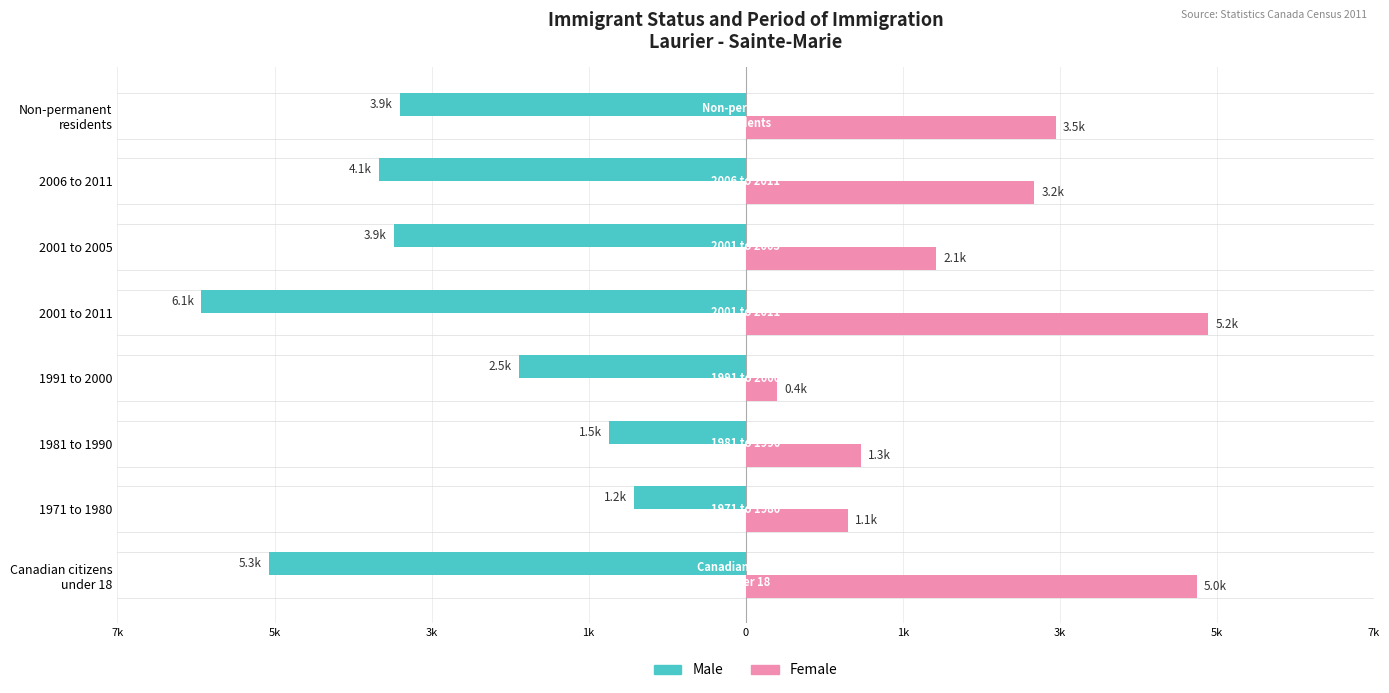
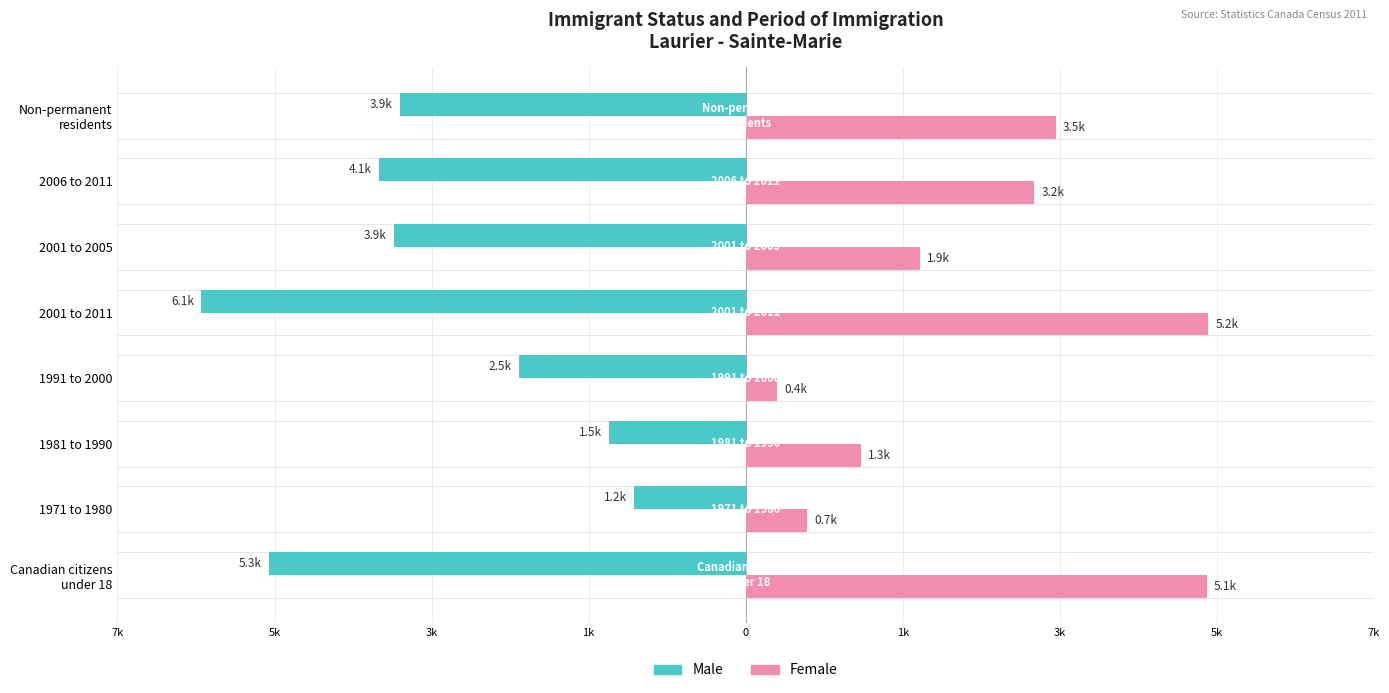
Female, 2001 to 2005: 2.1k -> 1.9k
Female, 1971 to 1980: 1.1k -> 0.7k
Female, Canadian citizens under 18: 5.0k -> 5.1k
